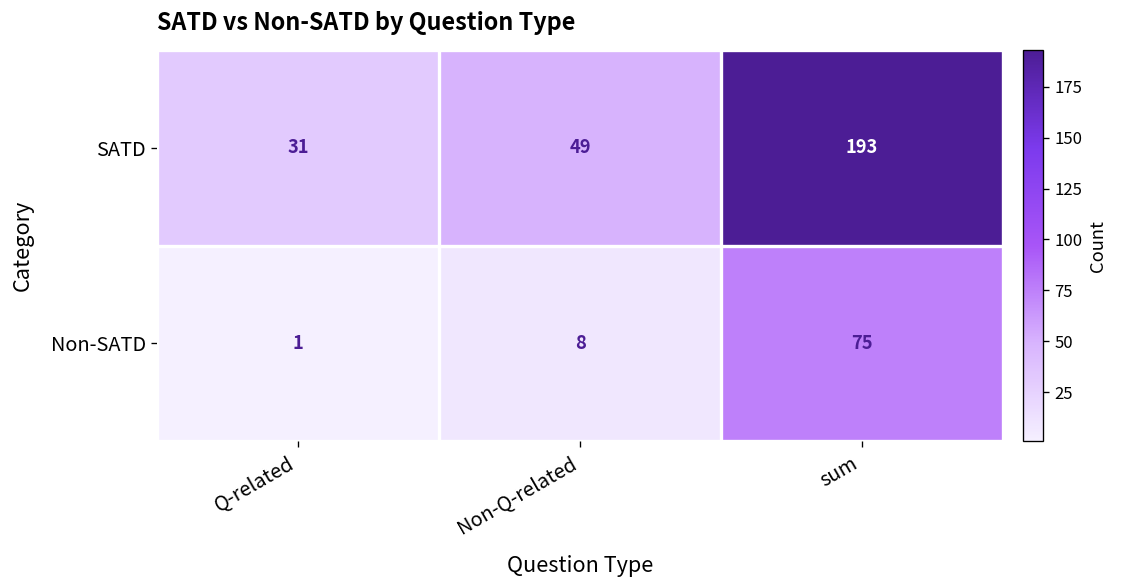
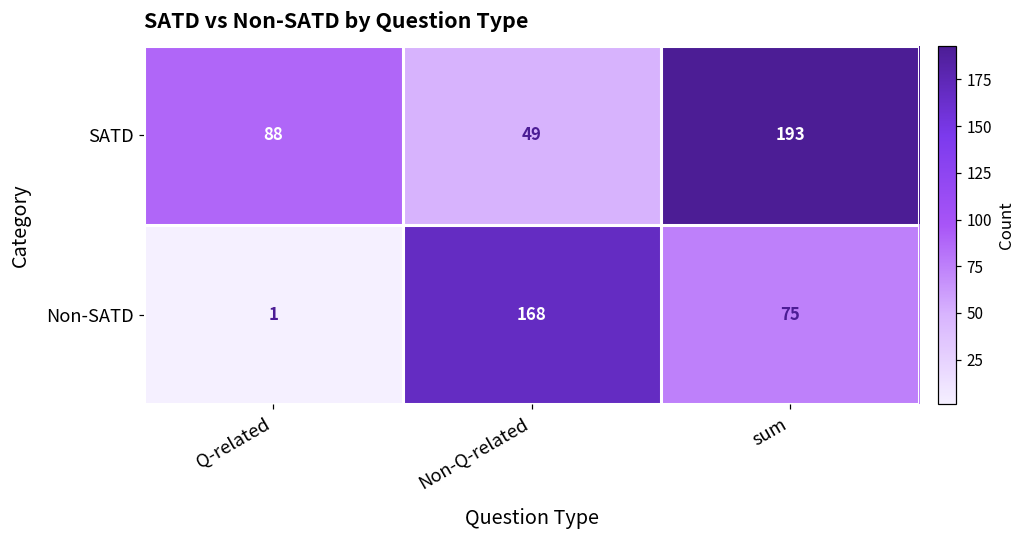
SATD, Q-related: 31 -> 88
Non-SATD, Non-Q-related: 8 -> 168
